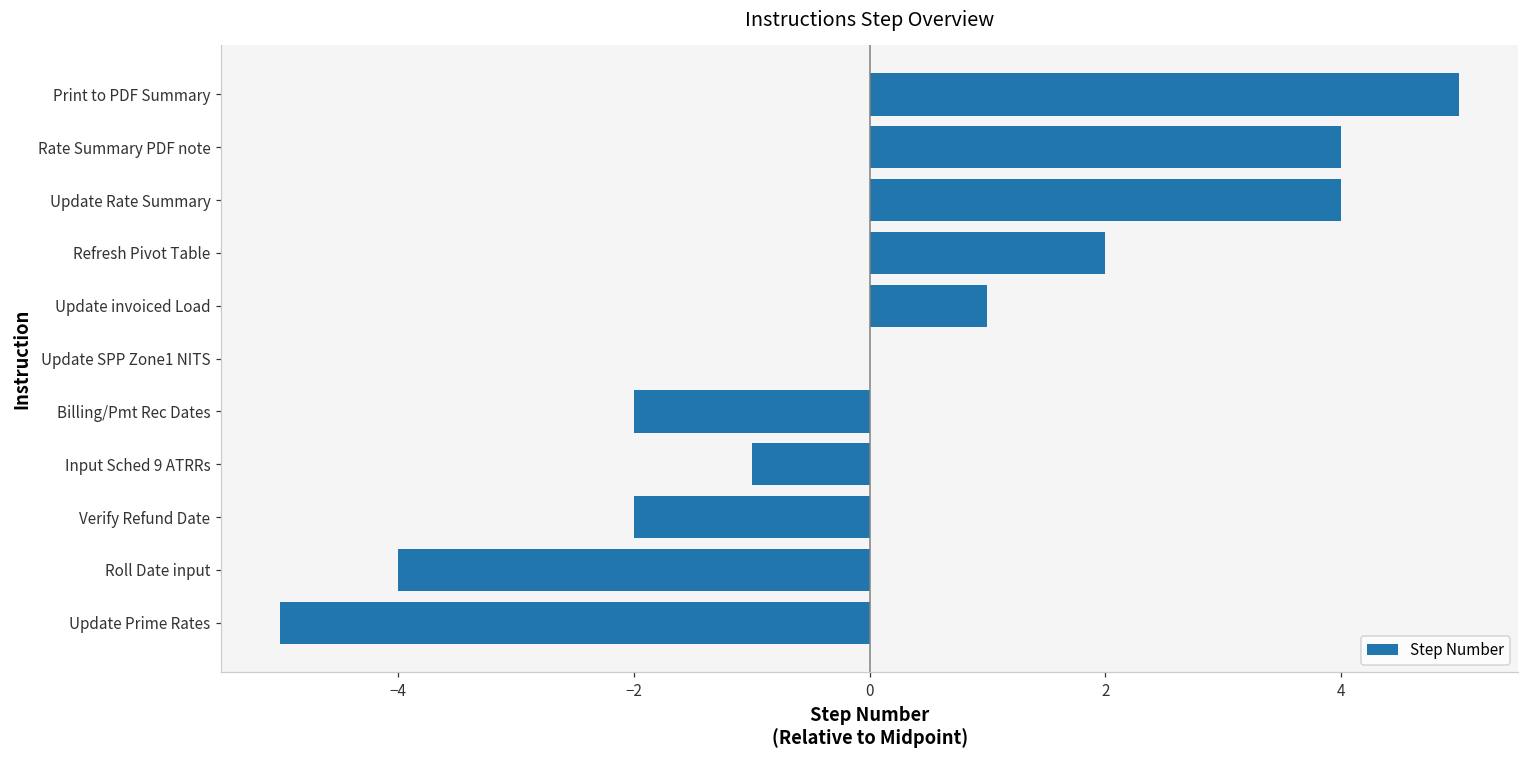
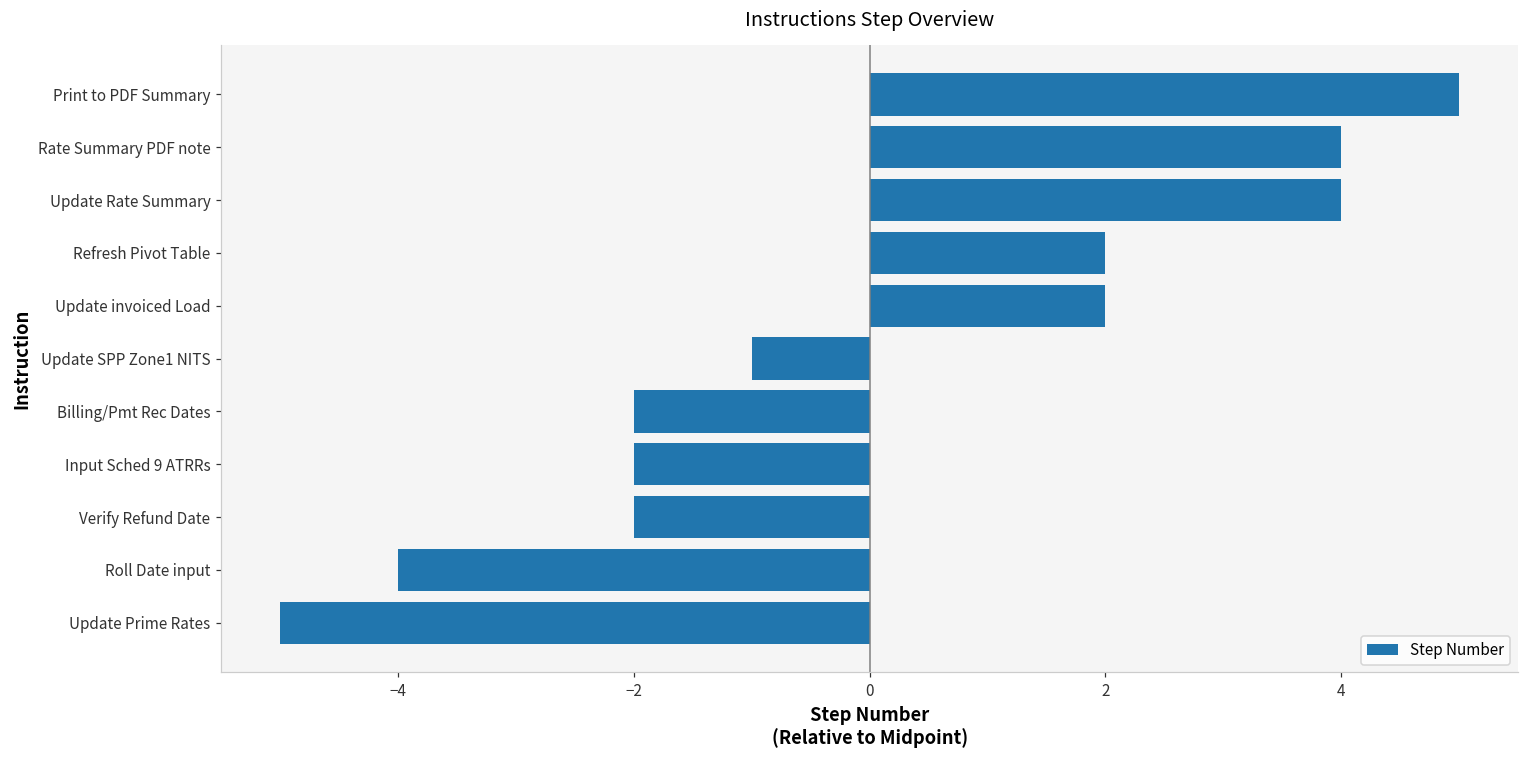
Update invoiced Load: 1.00 -> 2.00
Update SPP Zone1 NITS: 0.00 -> -1.00
Input Sched 9 ATRRs: -1.00 -> -2.00
